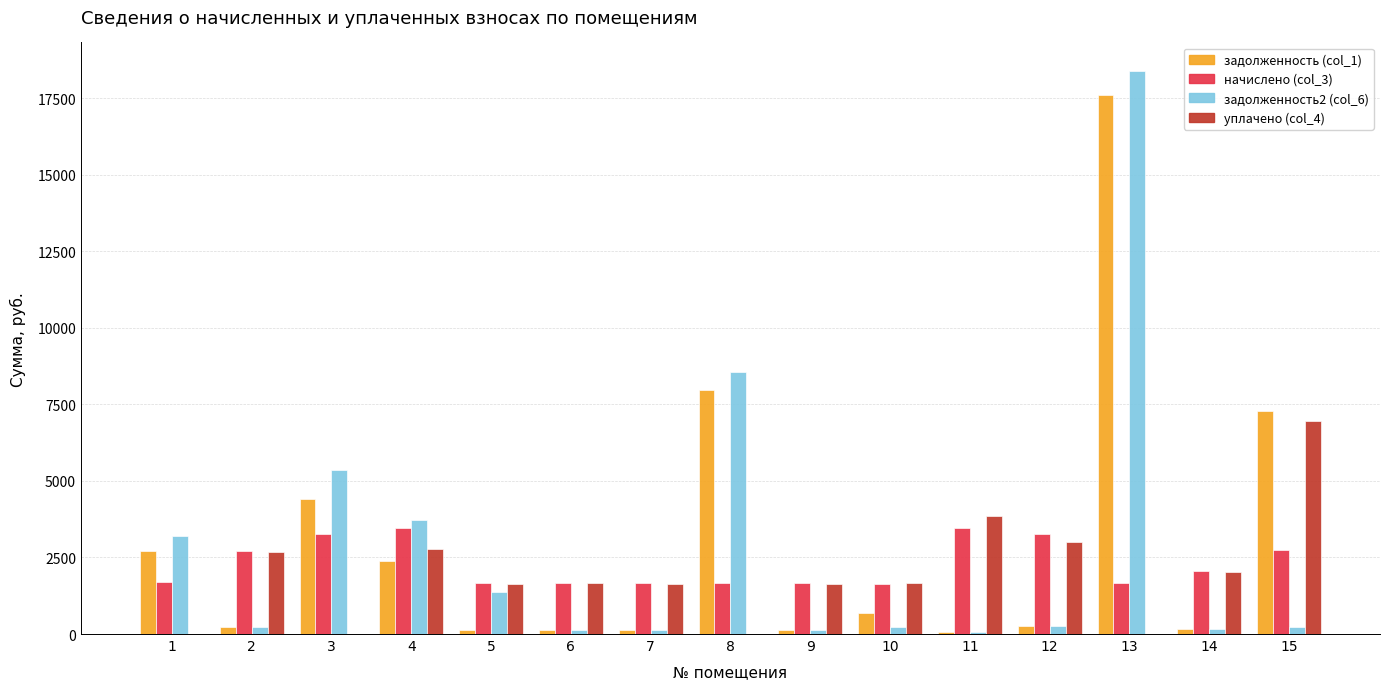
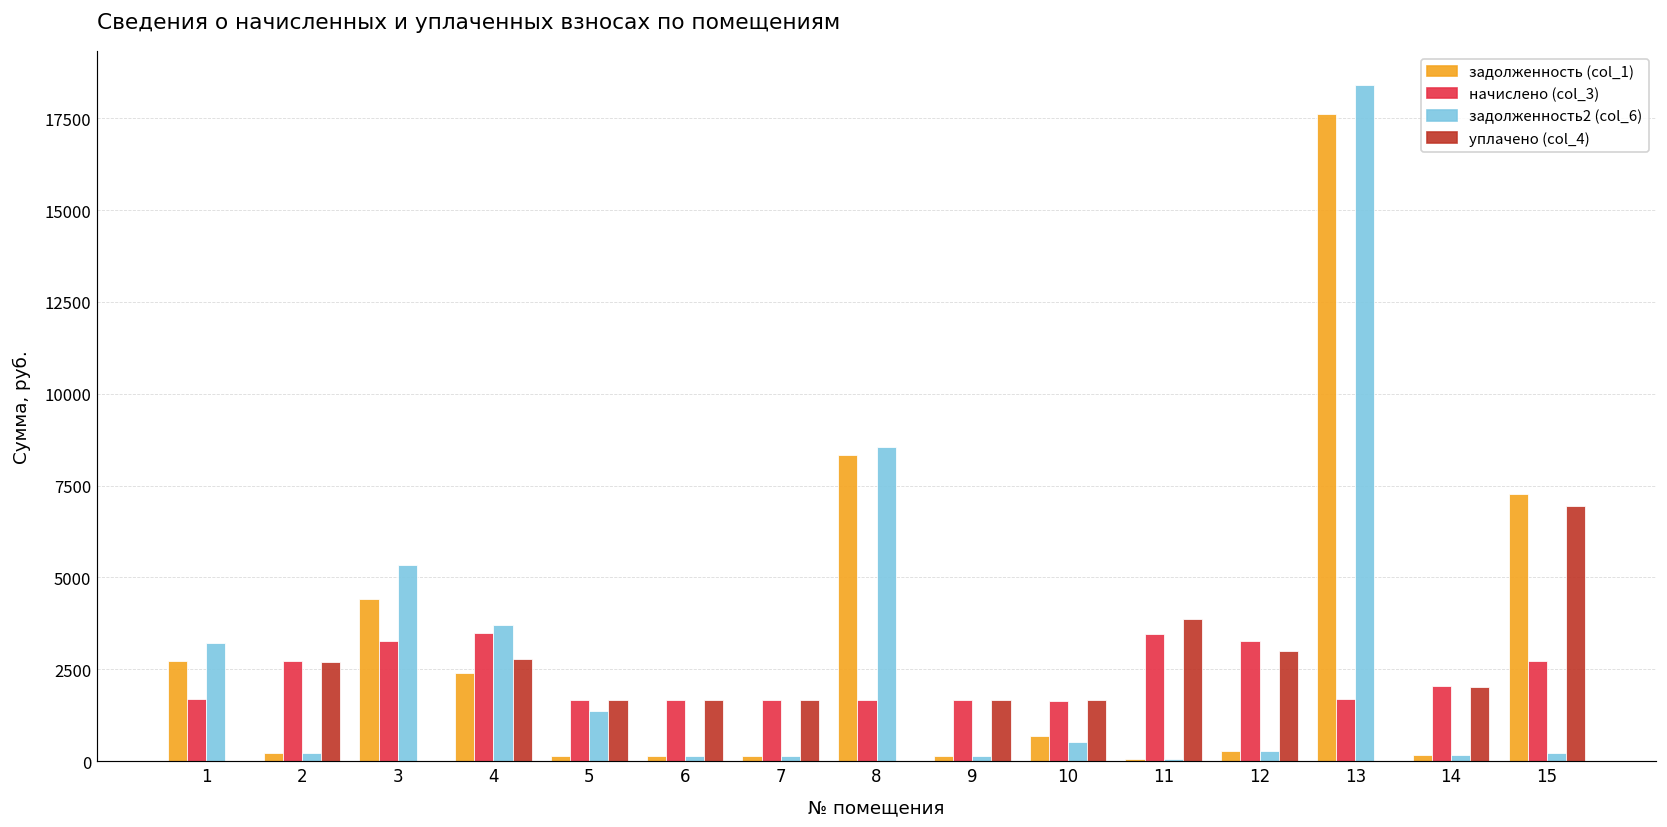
задолженность (col_1), 8: 8000 -> 8300
задолженность2 (col_6), 10: 200 -> 500
